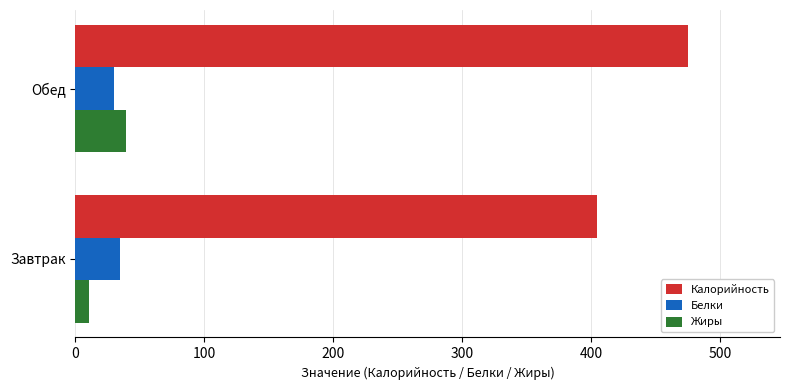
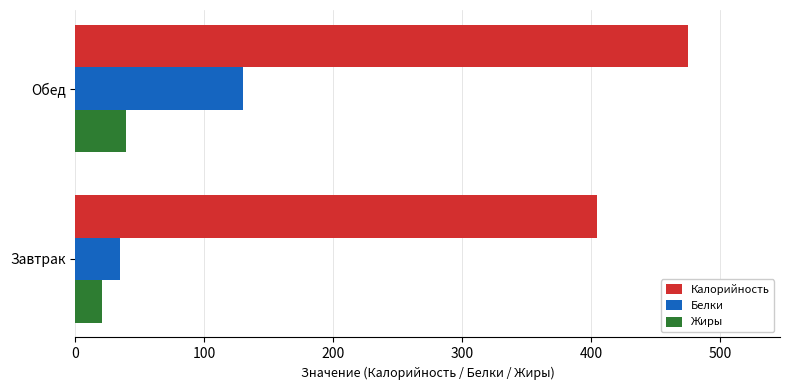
Белки, Обед: 30 -> 130
Жиры, Завтрак: 11 -> 20
